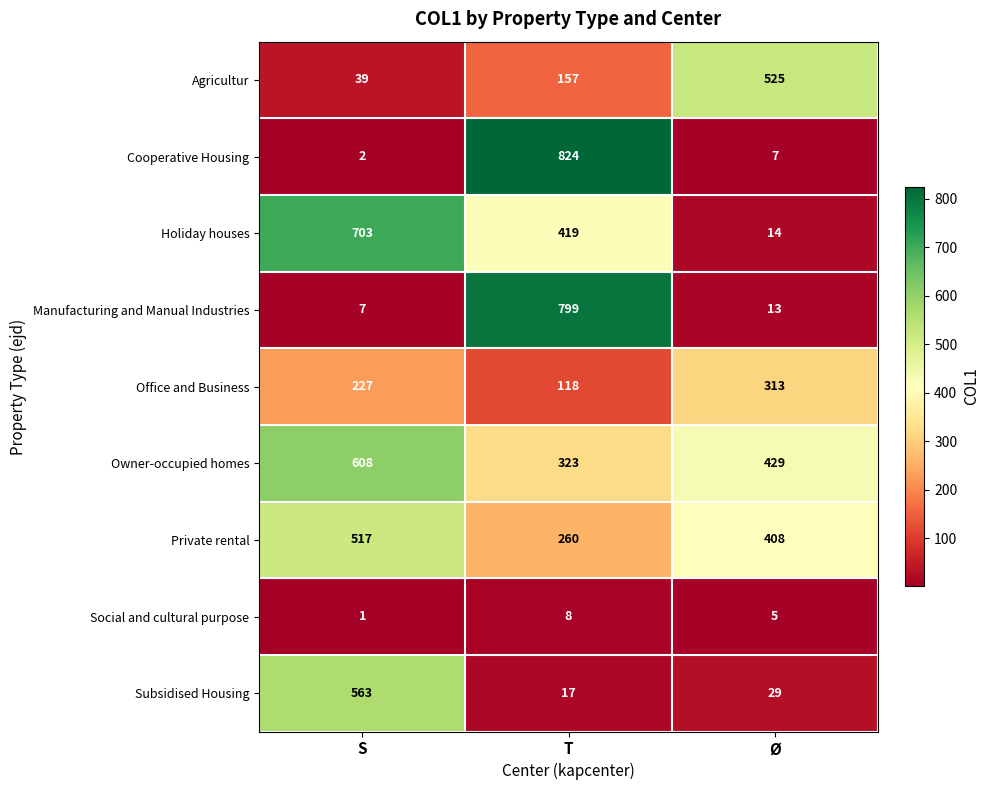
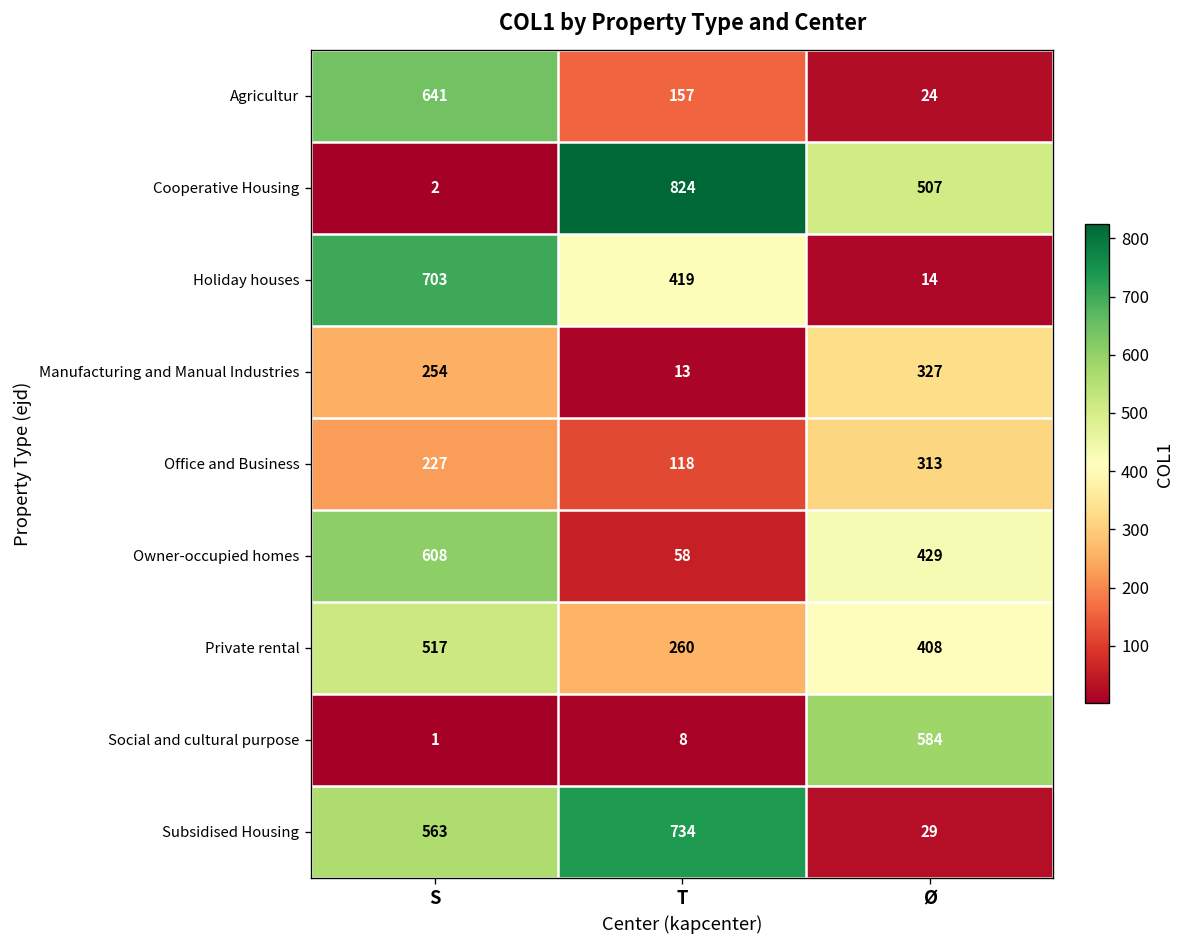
Agricultur, S: 39 -> 641
Agricultur, Ø: 525 -> 24
Cooperative Housing, Ø: 7 -> 507
Manufacturing and Manual Industries, S: 7 -> 254
Manufacturing and Manual Industries, T: 799 -> 13
Manufacturing and Manual Industries, Ø: 13 -> 327
Owner-occupied homes, T: 323 -> 58
Social and cultural purpose, Ø: 5 -> 584
Subsidised Housing, T: 17 -> 734
